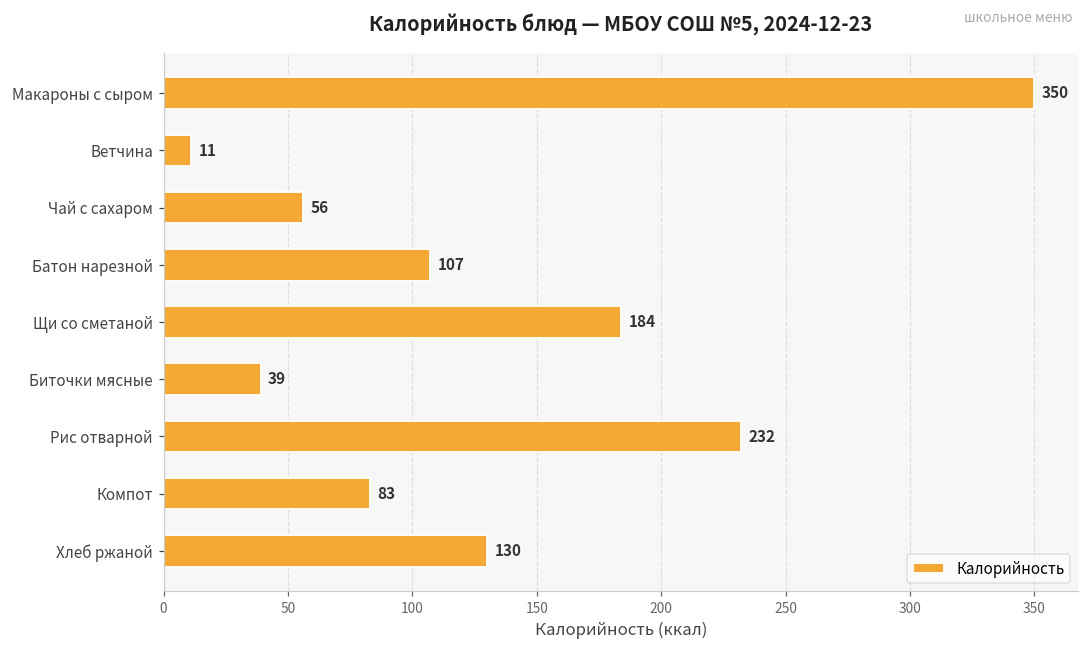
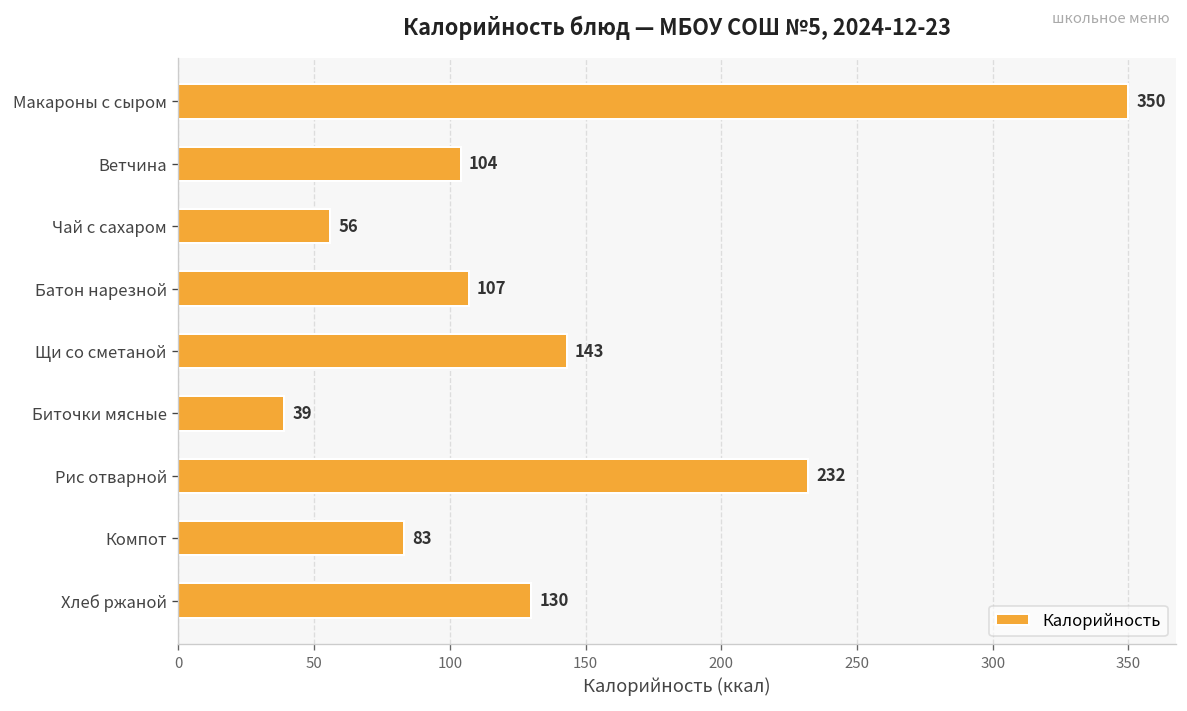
Ветчина: 11 -> 104
Щи со сметаной: 184 -> 143
